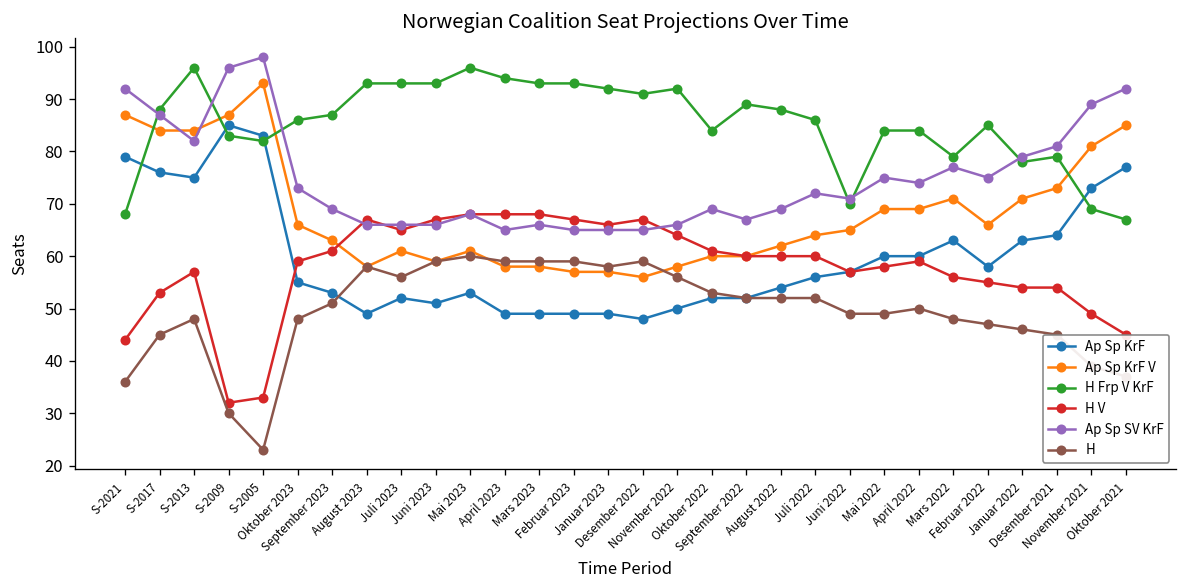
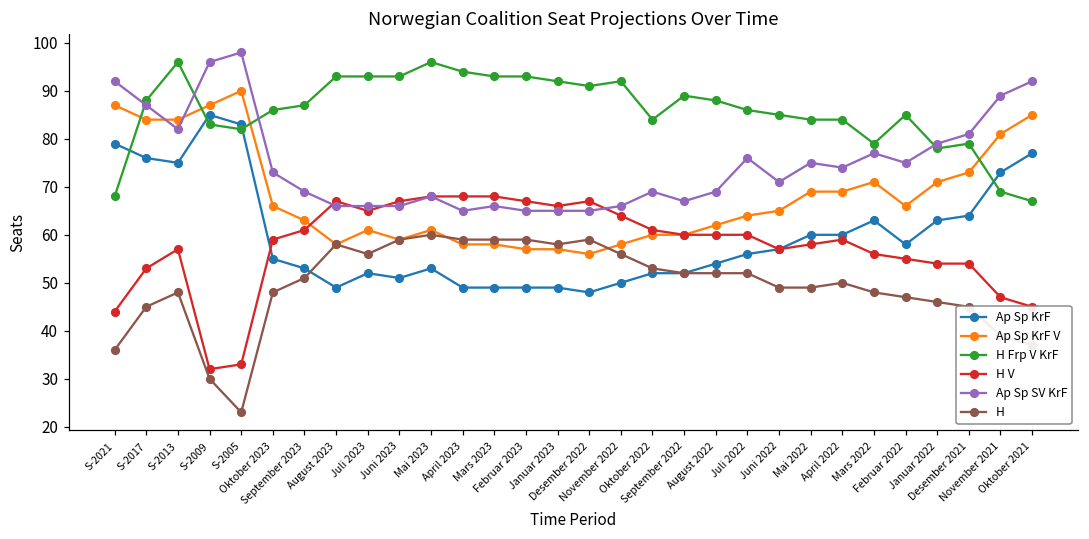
Ap Sp KrF V, S-2005: 93 -> 90
Ap Sp SV KrF, Juli 2022: 72 -> 76
H Frp V KrF, Juni 2022: 70 -> 85
H V, November 2021: 49 -> 47
